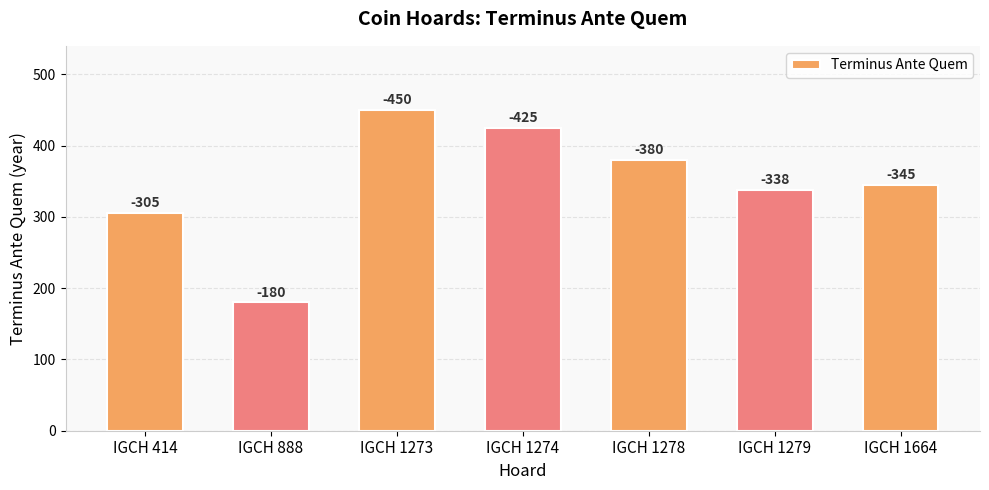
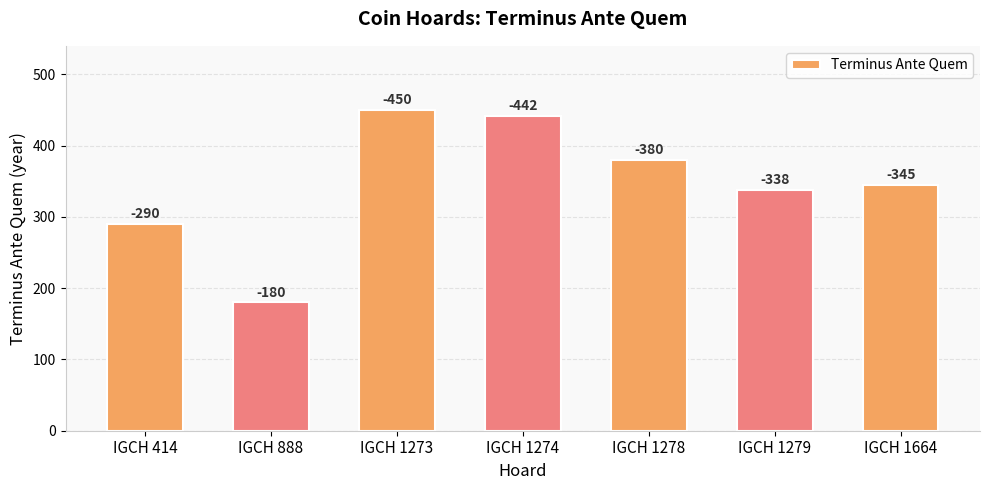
IGCH 414: -305 -> -290
IGCH 1274: -425 -> -442
